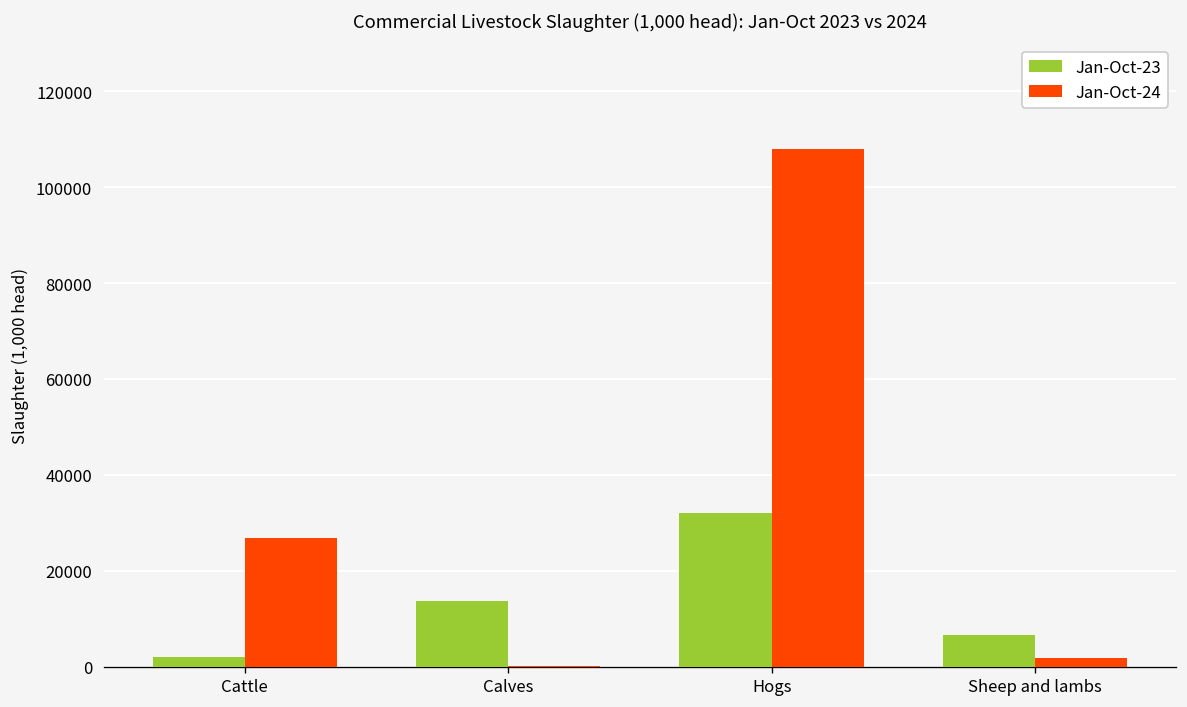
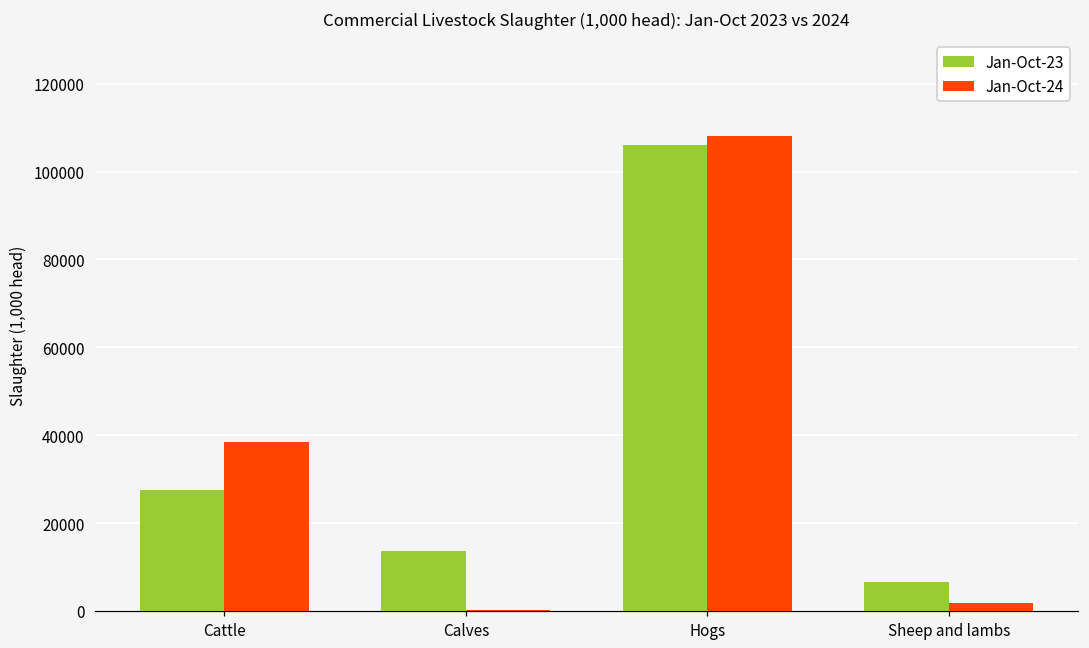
Jan-Oct-23, Cattle: 2000 -> 28000
Jan-Oct-24, Cattle: 27000 -> 38000
Jan-Oct-23, Hogs: 32000 -> 106000
